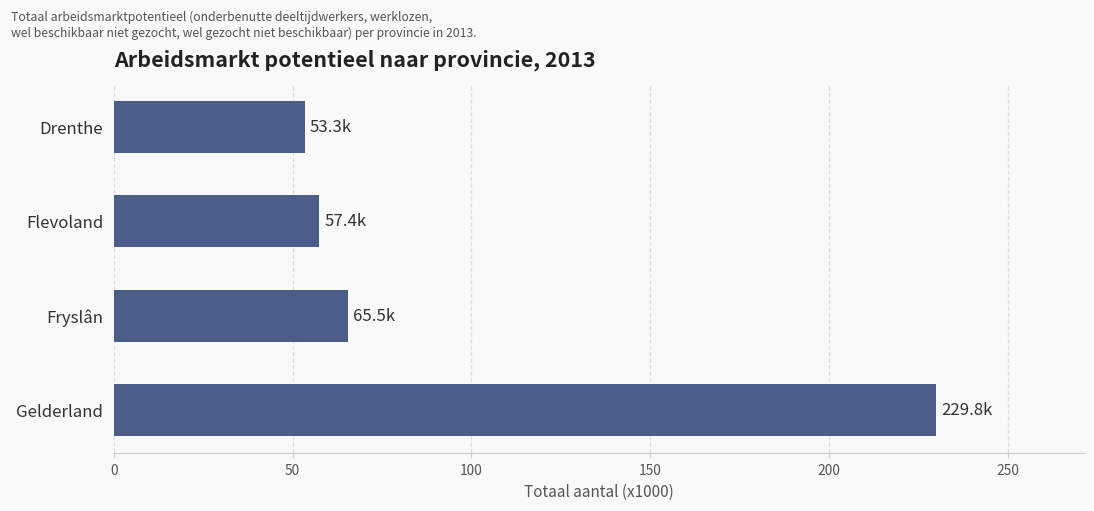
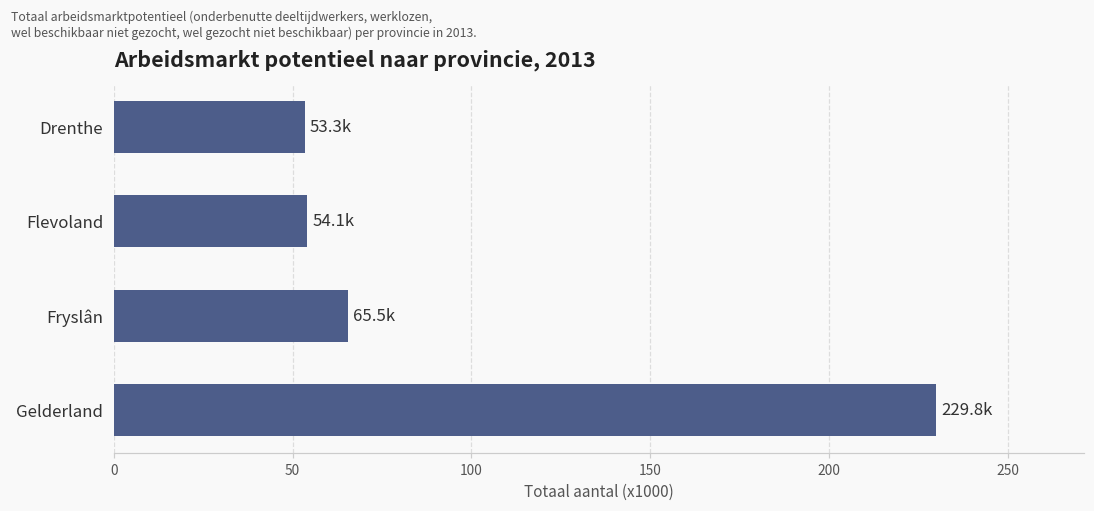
Flevoland: 57.4k -> 54.1k
